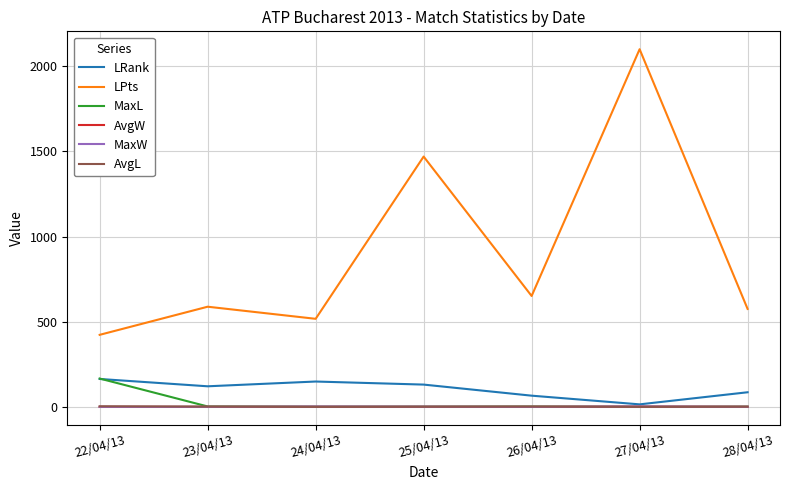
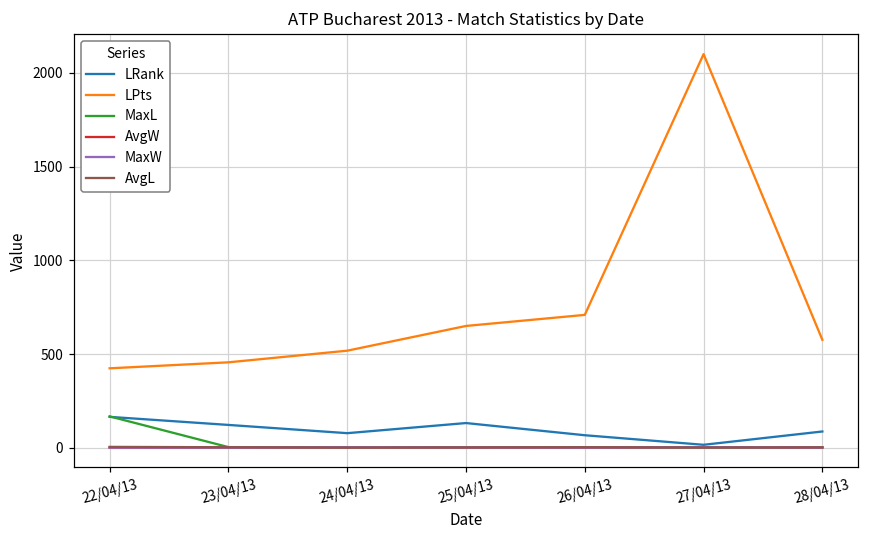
LPts, 23/04/13: 590 -> 460
LRank, 24/04/13: 150 -> 80
LPts, 25/04/13: 1470 -> 650
LPts, 26/04/13: 650 -> 710
